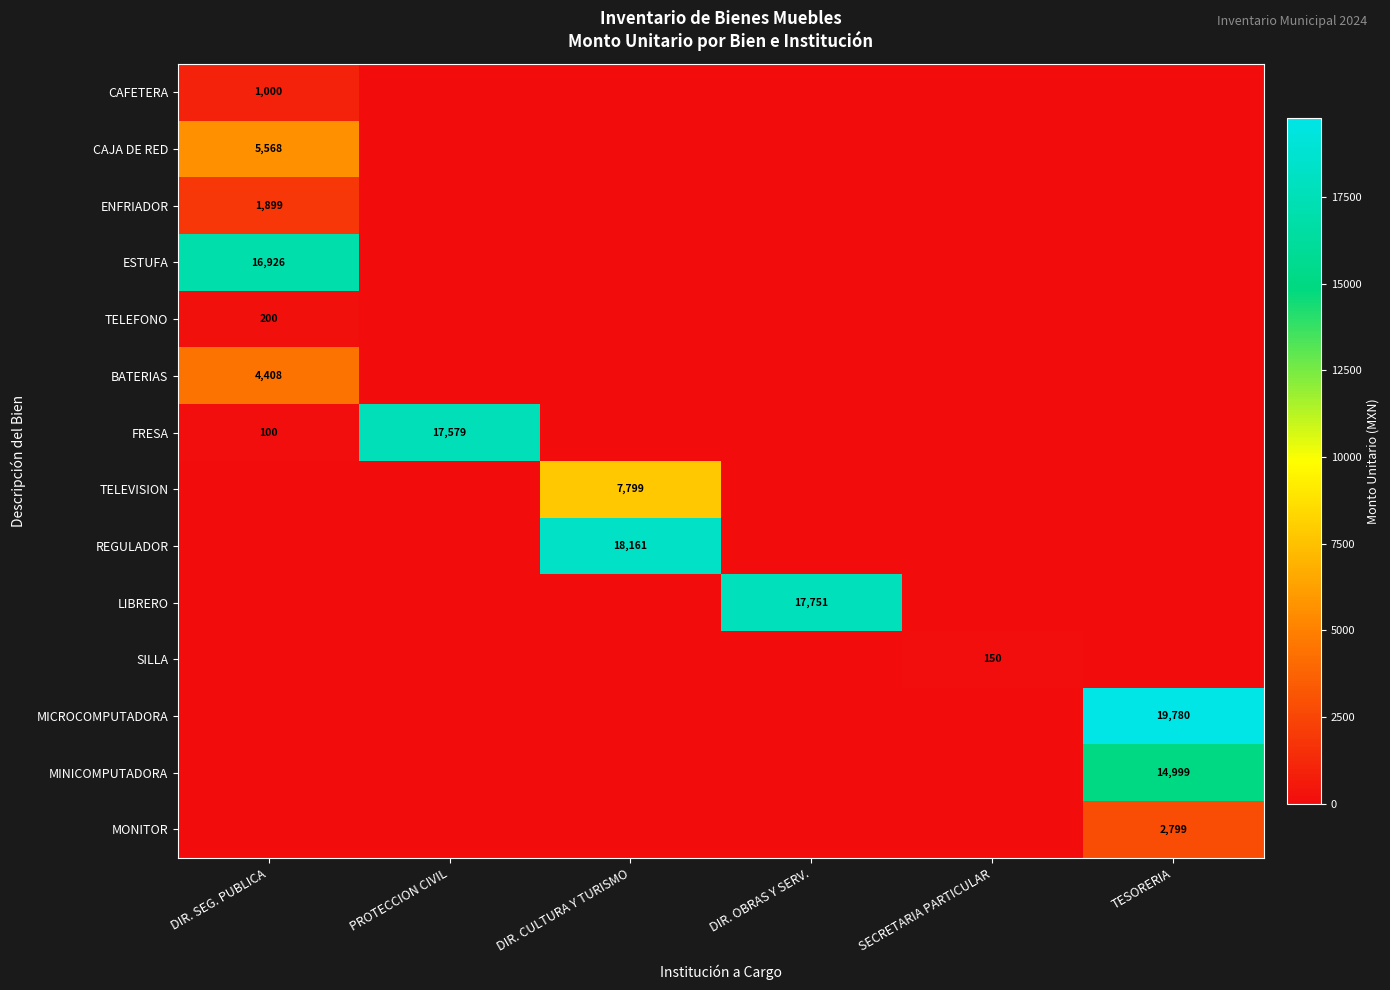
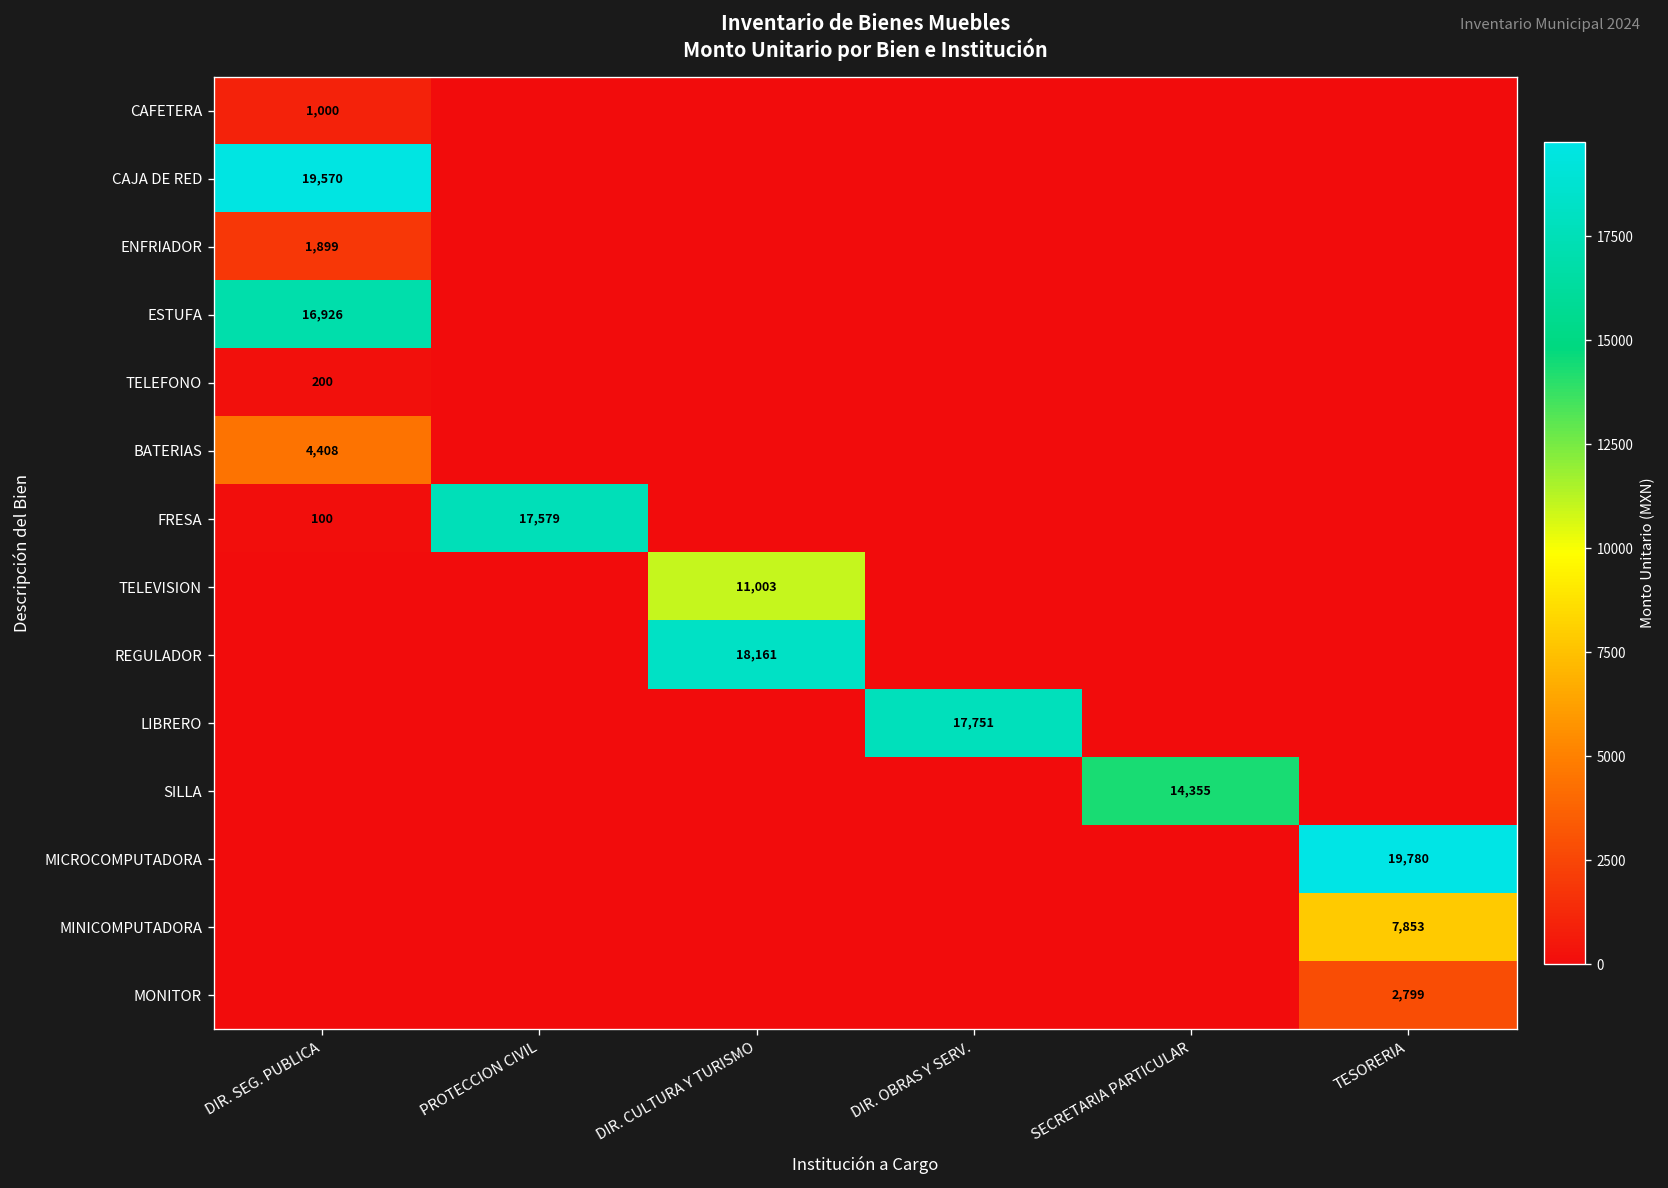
CAJA DE RED, DIR. SEG. PUBLICA: 5,568 -> 19,570
TELEVISION, DIR. CULTURA Y TURISMO: 7,799 -> 11,003
SILLA, SECRETARIA PARTICULAR: 150 -> 14,355
MINICOMPUTADORA, TESORERIA: 14,999 -> 7,853
